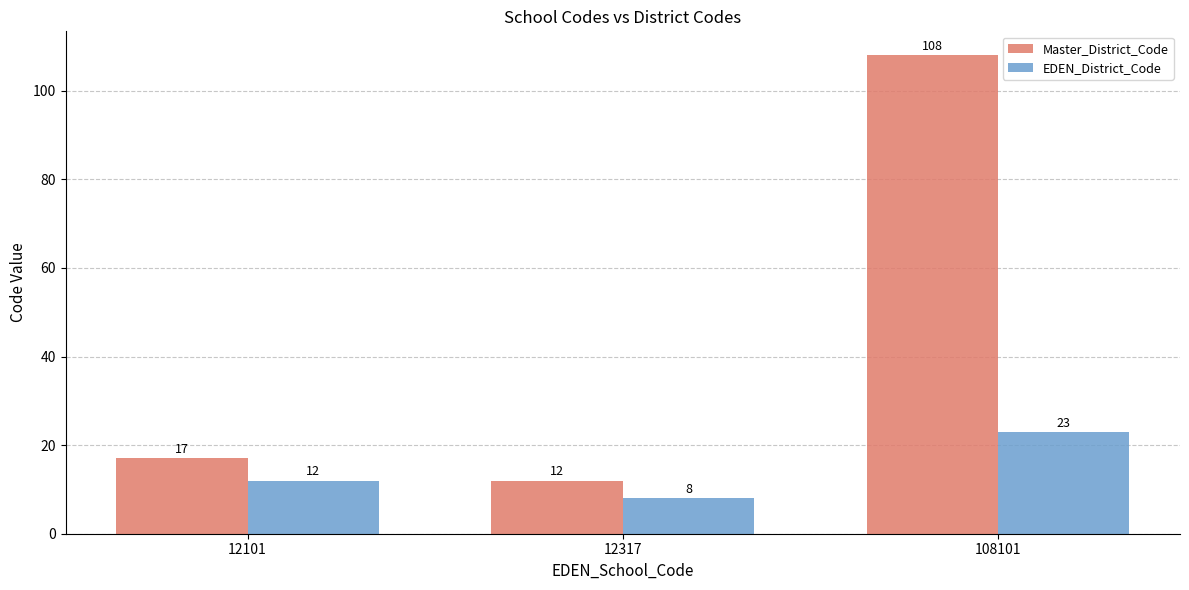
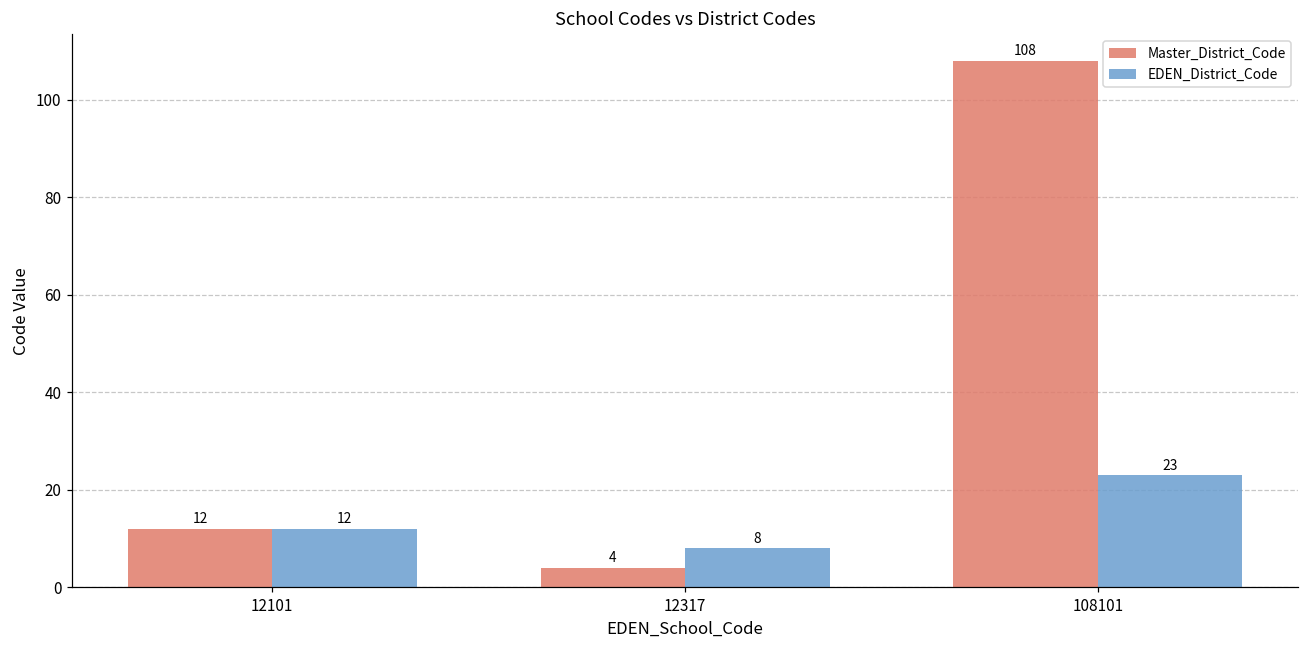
Master_District_Code, 12101: 17 -> 12
Master_District_Code, 12317: 12 -> 4
